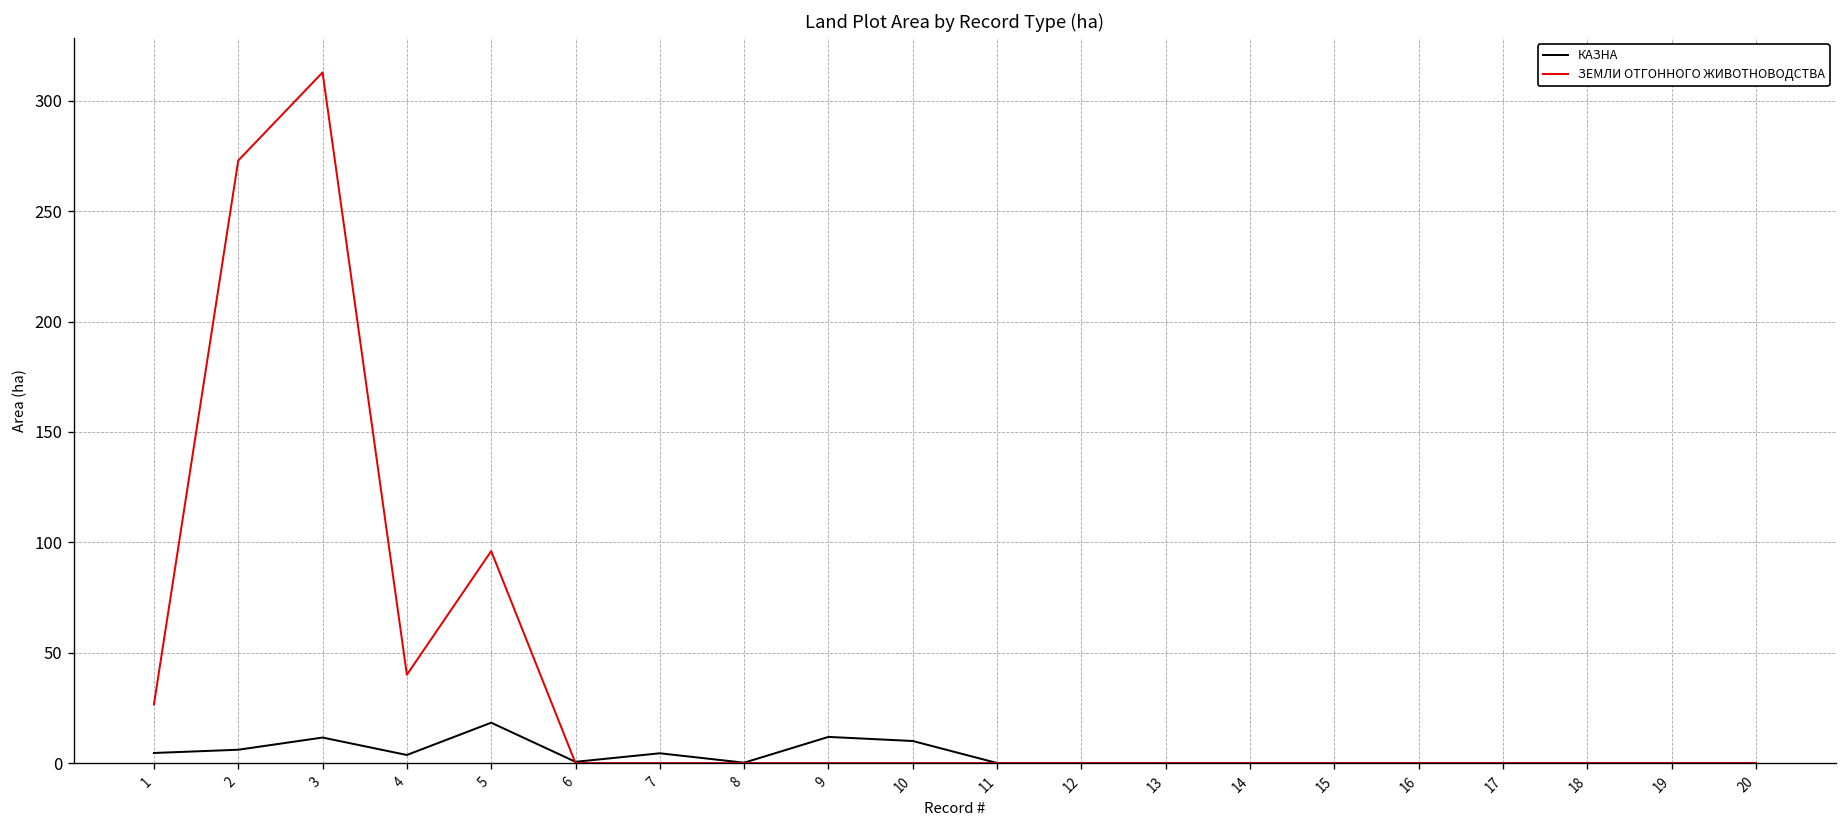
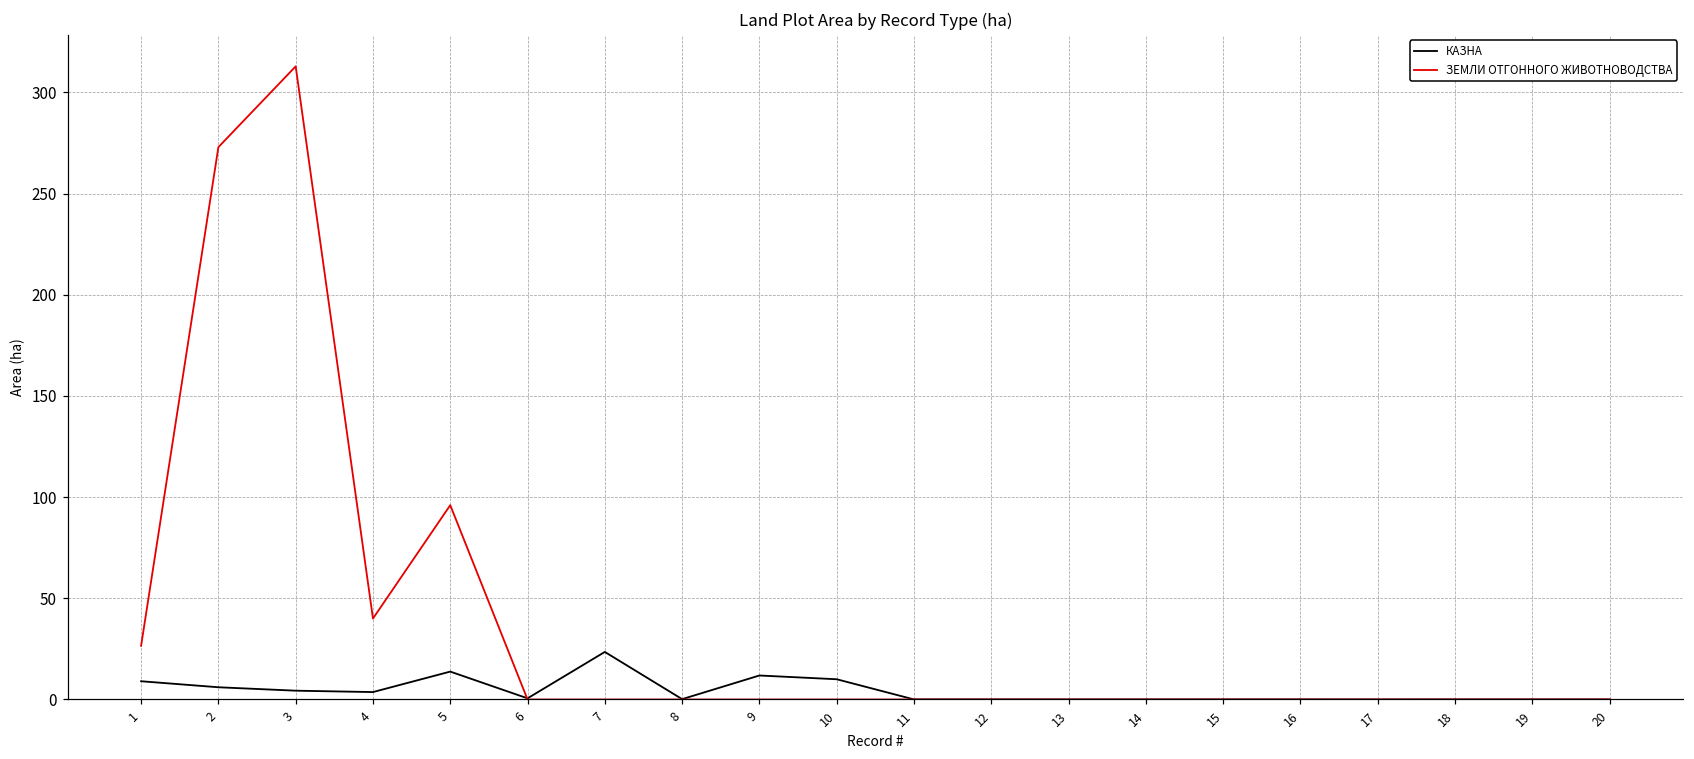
КАЗНА, 1: 5 -> 9
КАЗНА, 3: 12 -> 4
КАЗНА, 5: 18 -> 14
КАЗНА, 7: 4 -> 23
